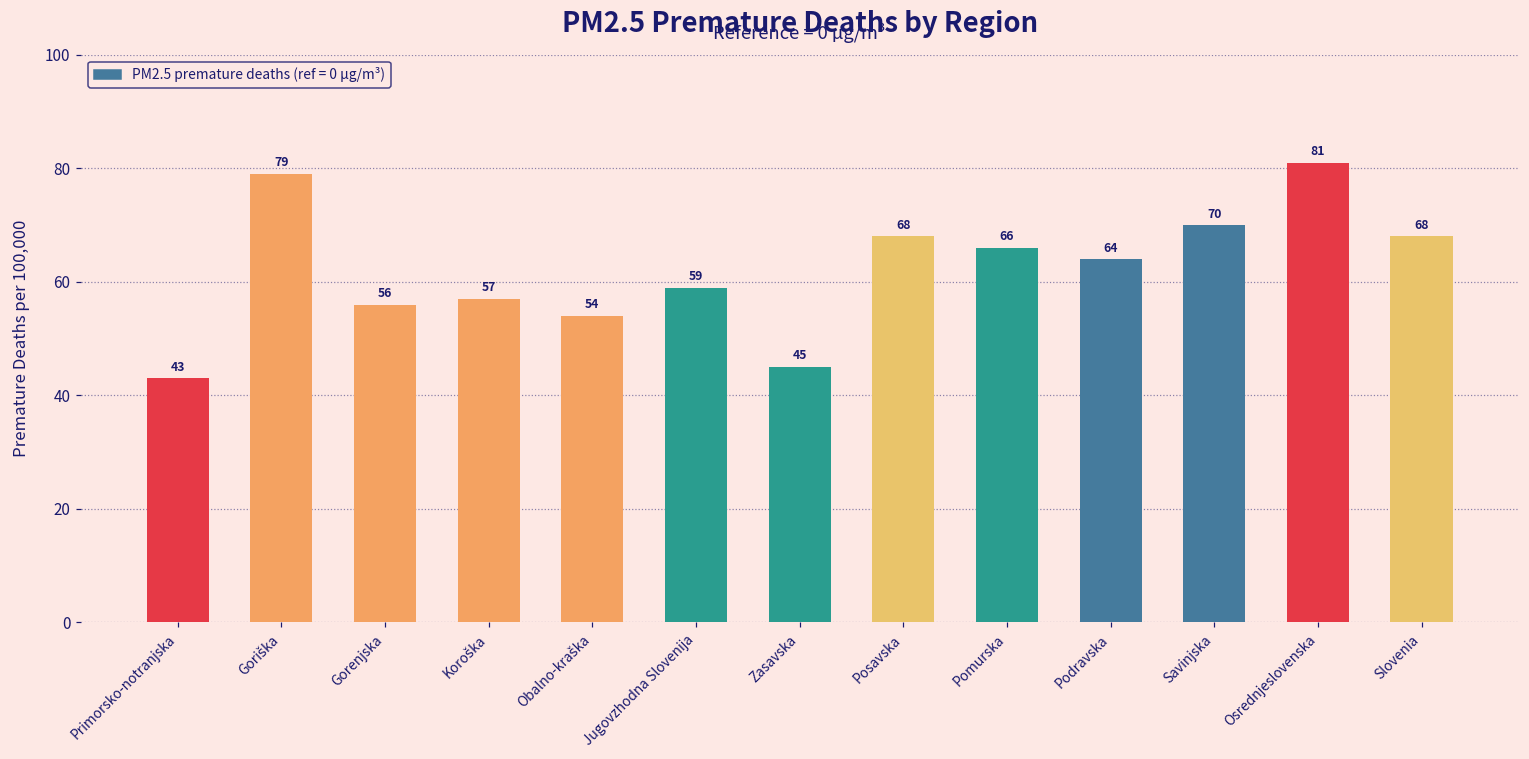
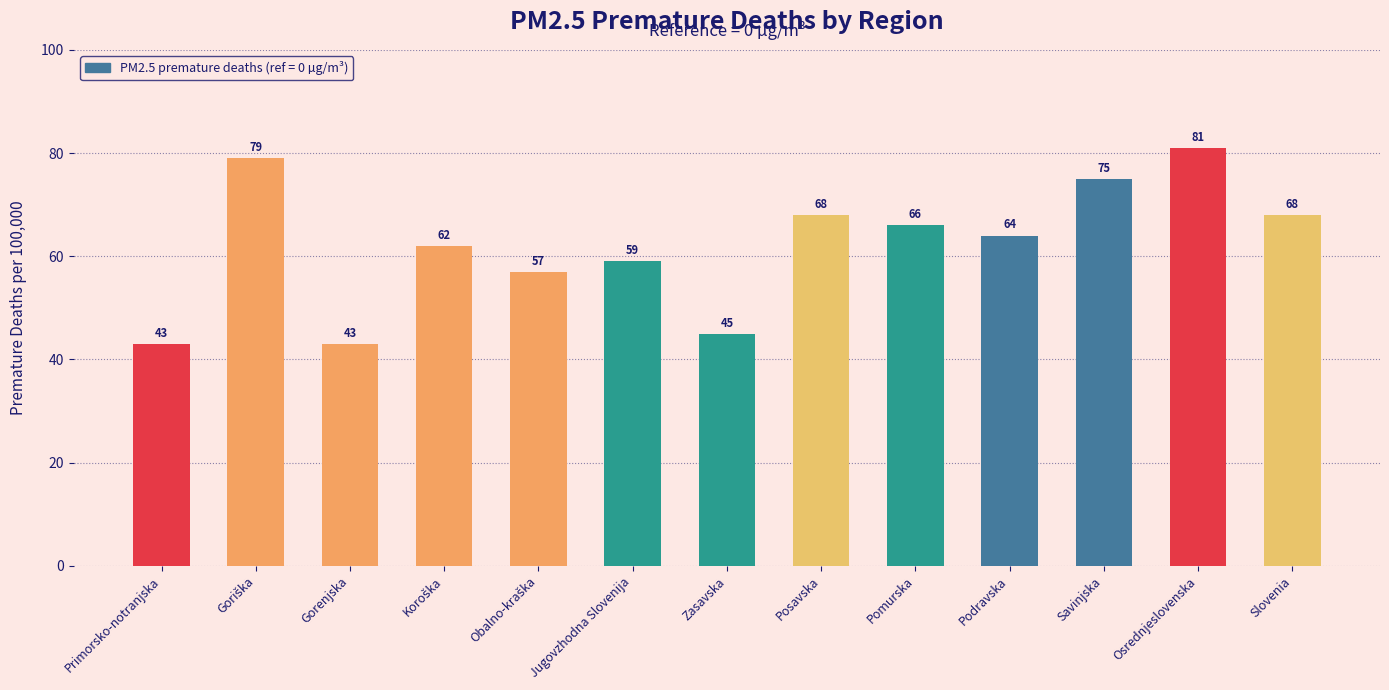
Gorenjska: 56 -> 43
Koroška: 57 -> 62
Obalno-kraška: 54 -> 57
Savinjska: 70 -> 75
